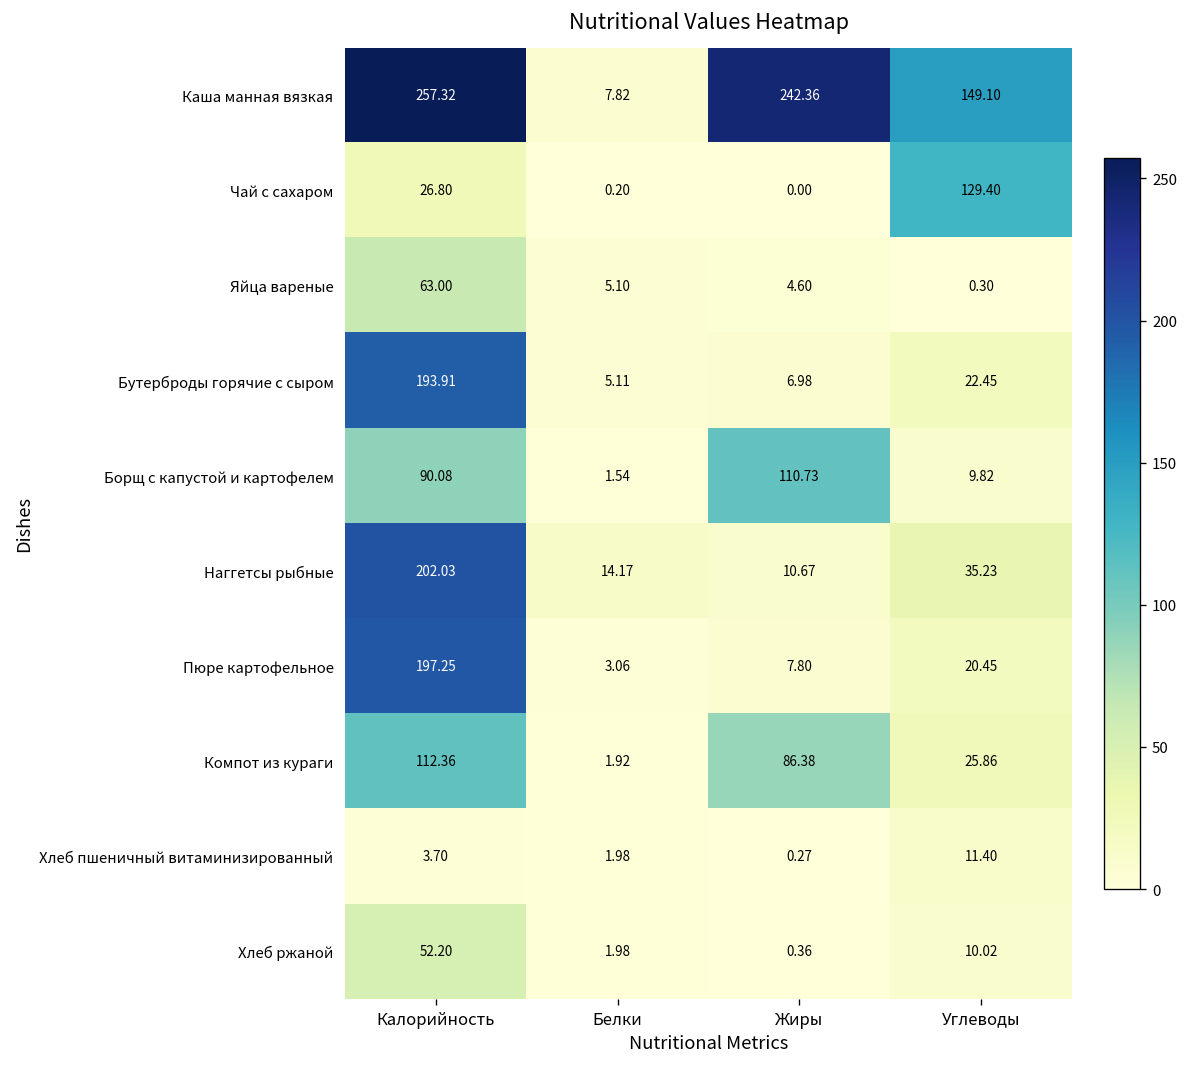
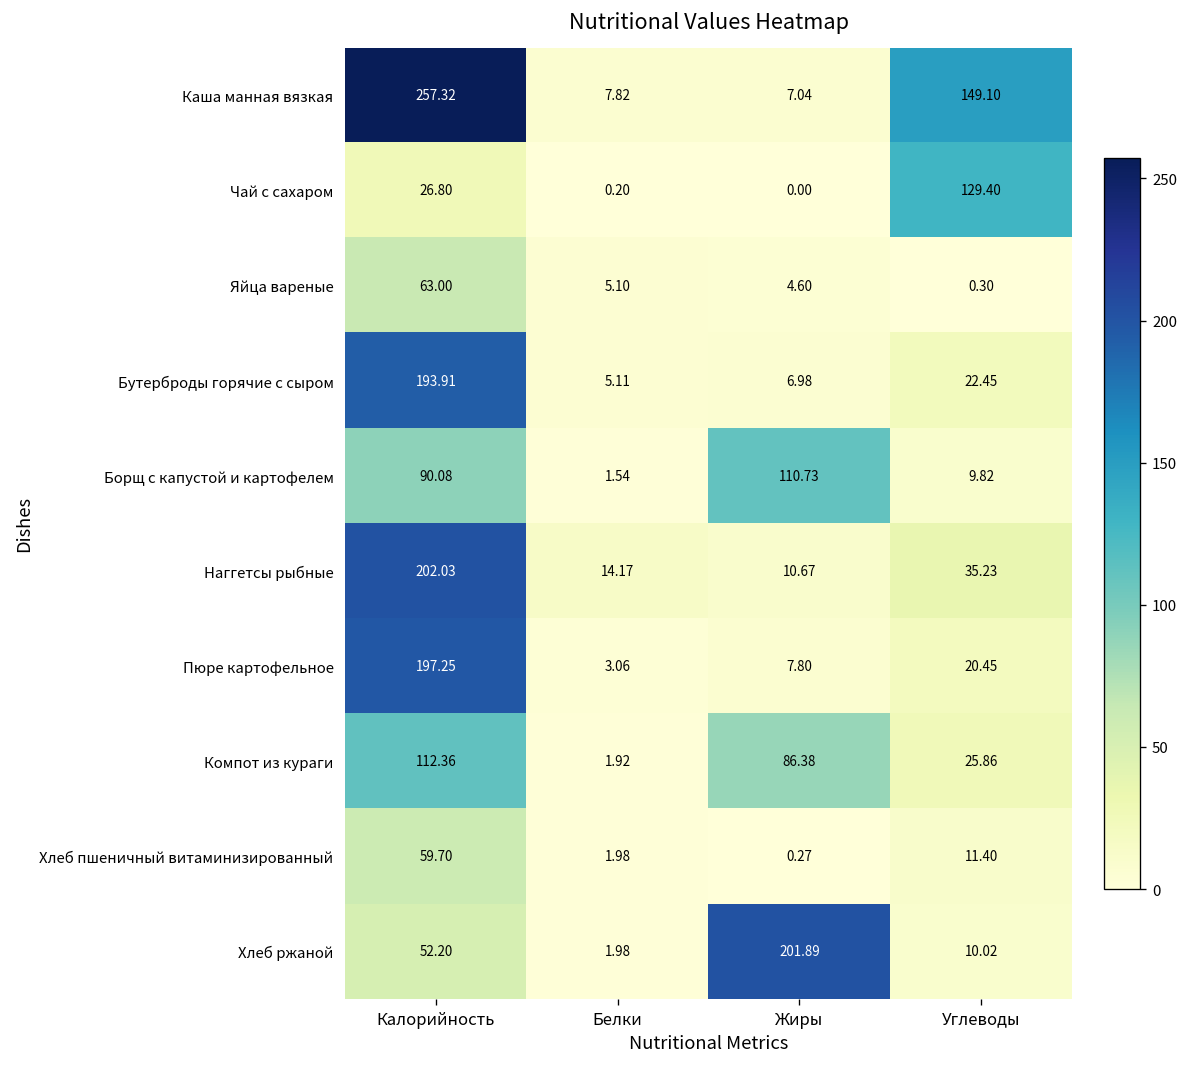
Каша манная вязкая, Жиры: 242.36 -> 7.04
Хлеб пшеничный витаминизированный, Калорийность: 3.70 -> 59.70
Хлеб ржаной, Жиры: 0.36 -> 201.89
